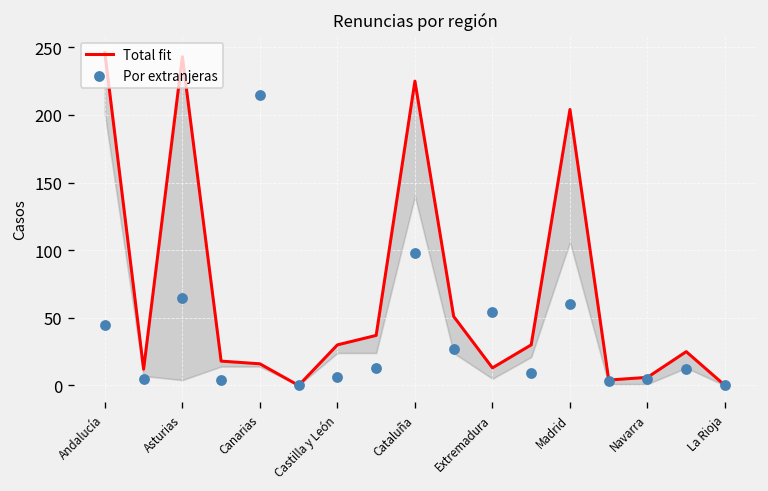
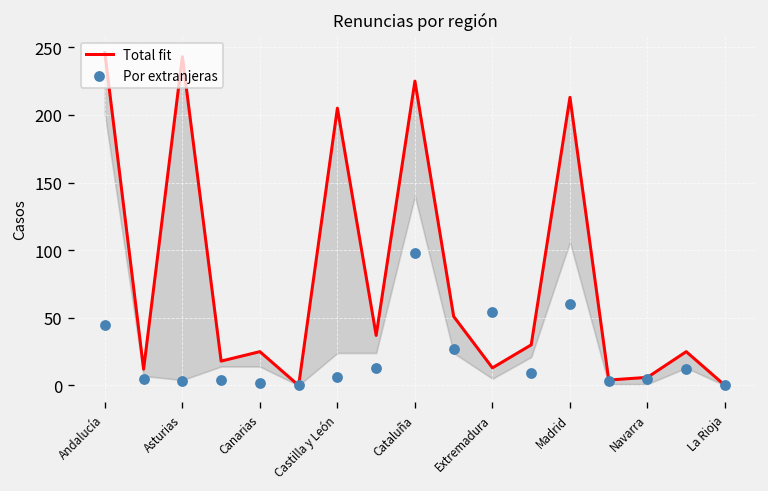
Por extranjeras, Asturias: 65 -> 3
Total fit, Canarias: 16 -> 25
Por extranjeras, Canarias: 215 -> 2
Total fit, Castilla y León: 30 -> 205
Total fit, Madrid: 204 -> 213
